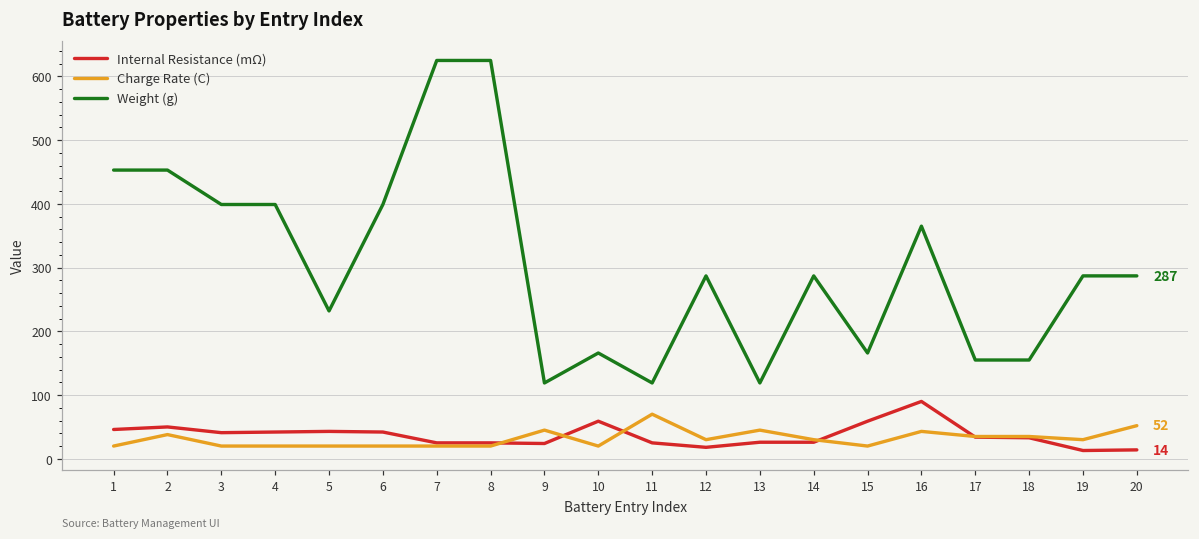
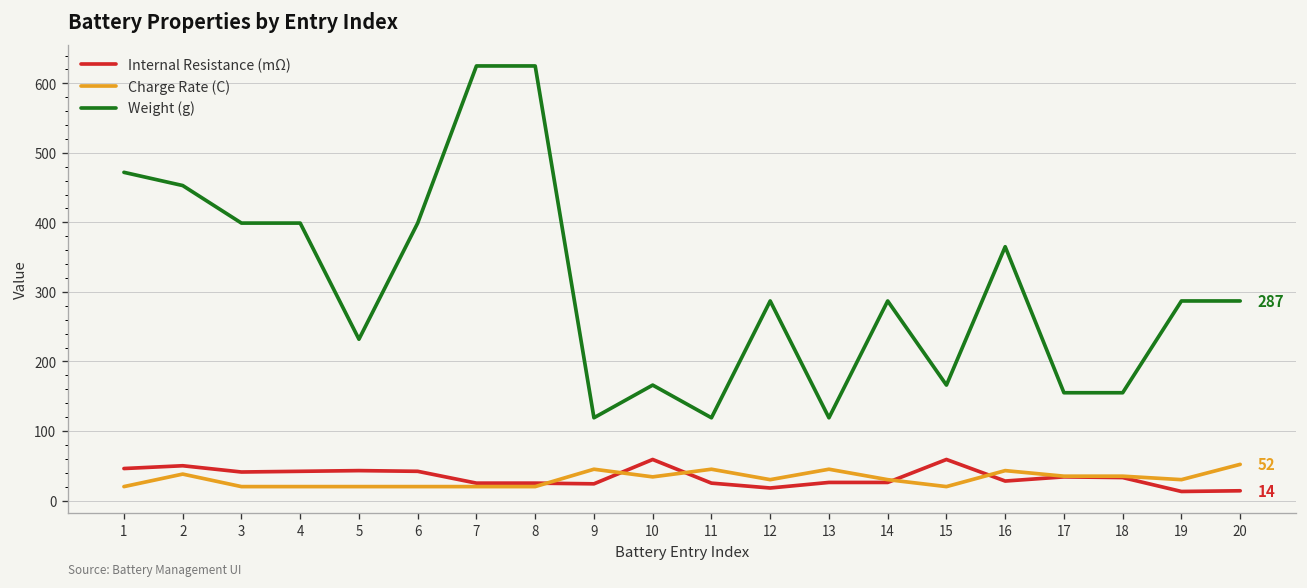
Weight (g), 1: 450 -> 470
Charge Rate (C), 10: 20 -> 30
Charge Rate (C), 11: 70 -> 50
Internal Resistance (mΩ), 16: 90 -> 30
